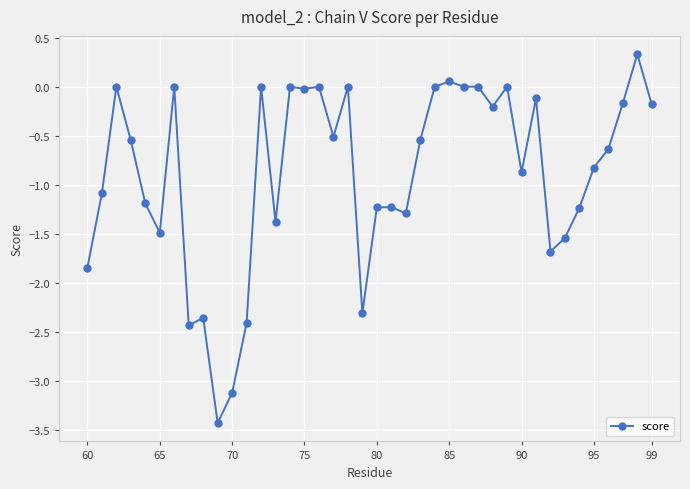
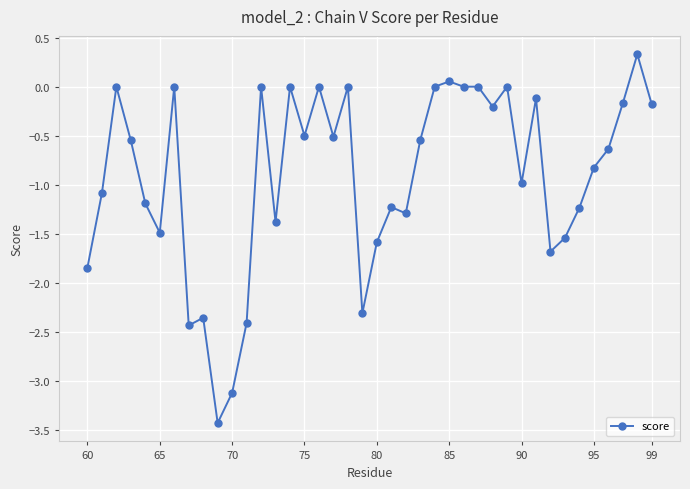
75: 0.0 -> -0.5
80: -1.2 -> -1.6
90: -0.9 -> -1.0
